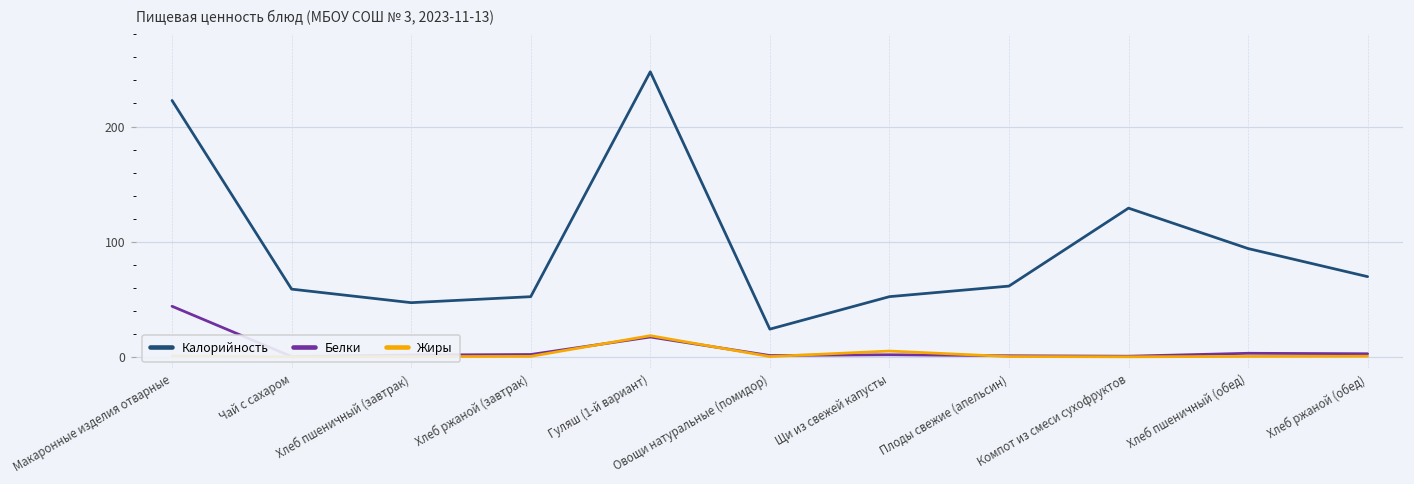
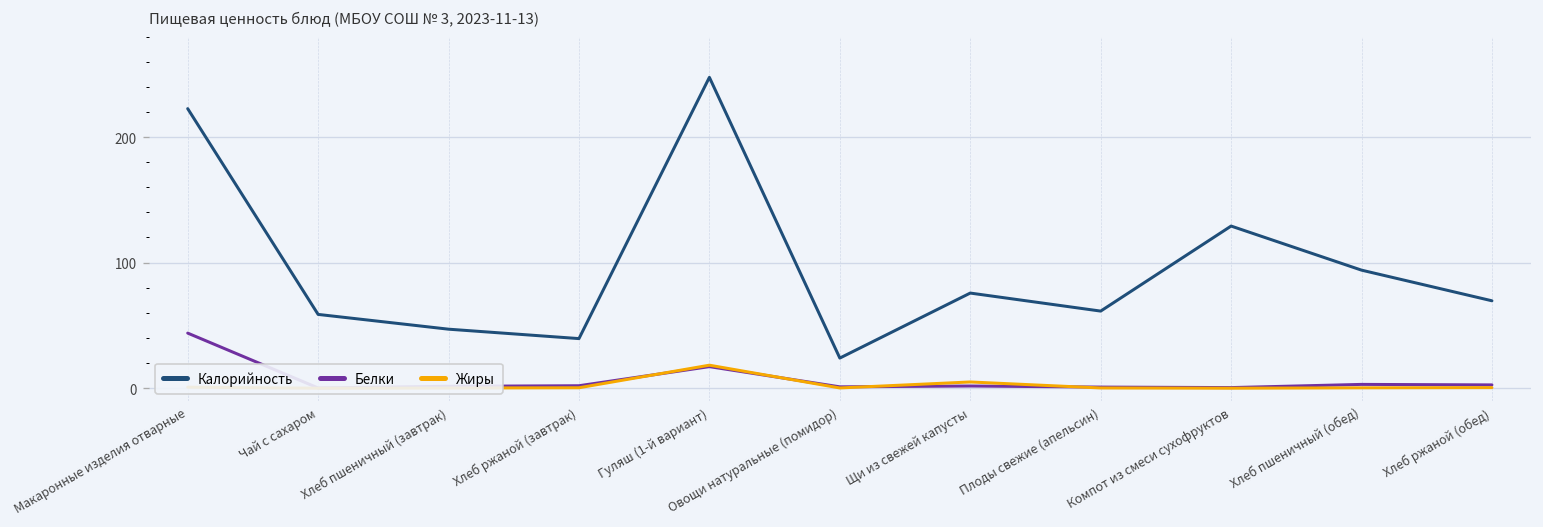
Калорийность, Хлеб ржаной (завтрак): 52 -> 40
Калорийность, Щи из свежей капусты: 52 -> 76
